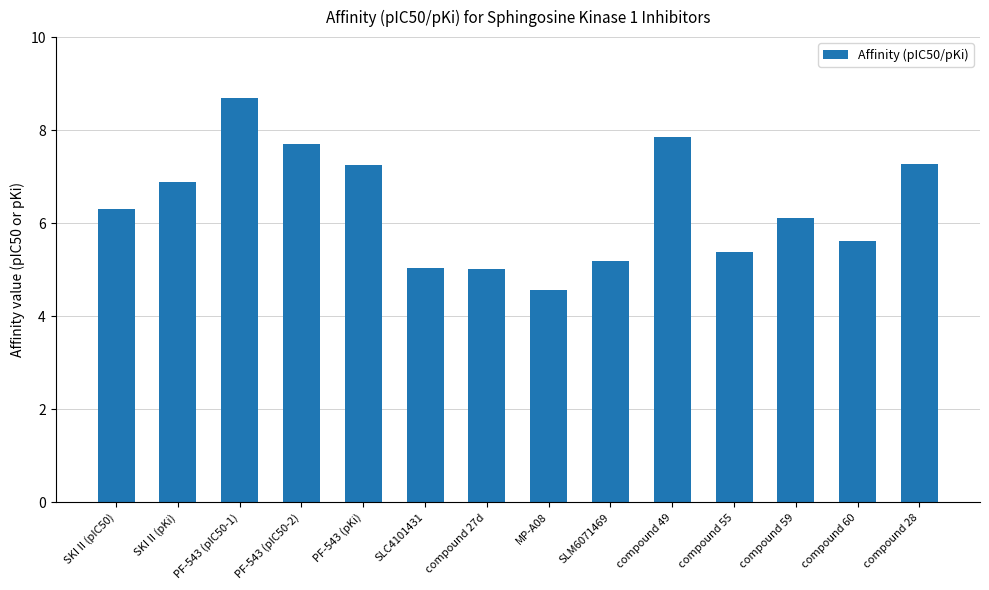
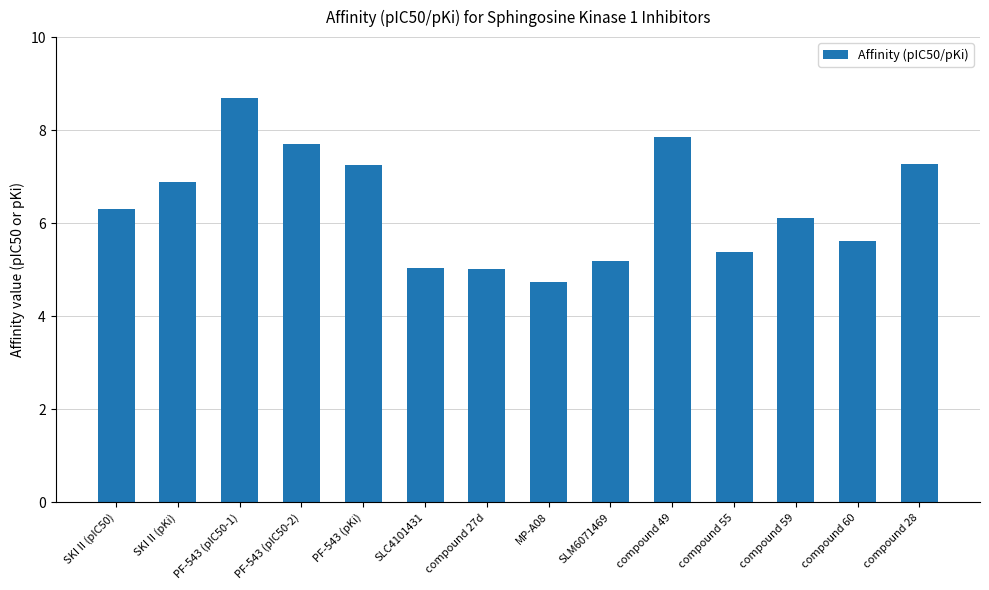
MP-A08: 4.6 -> 4.8
